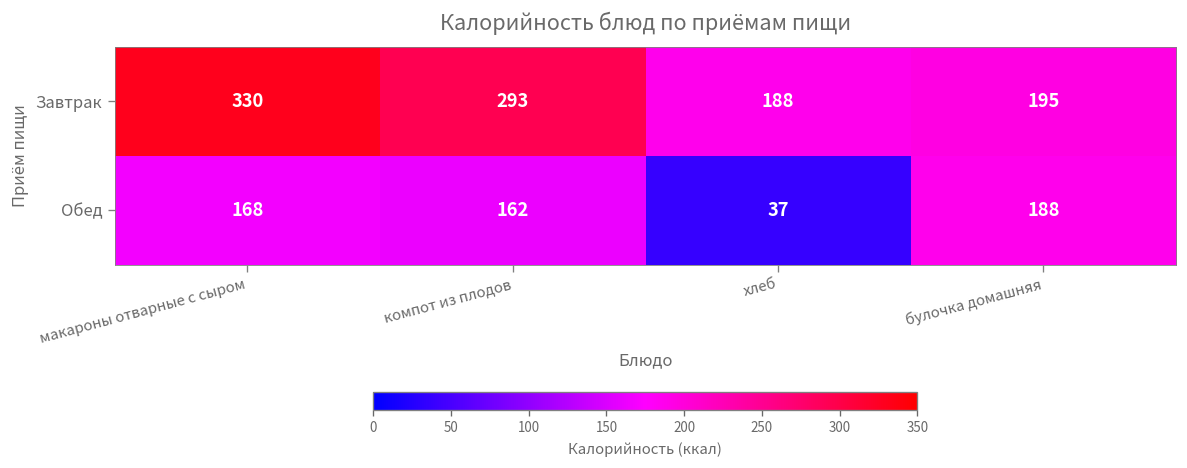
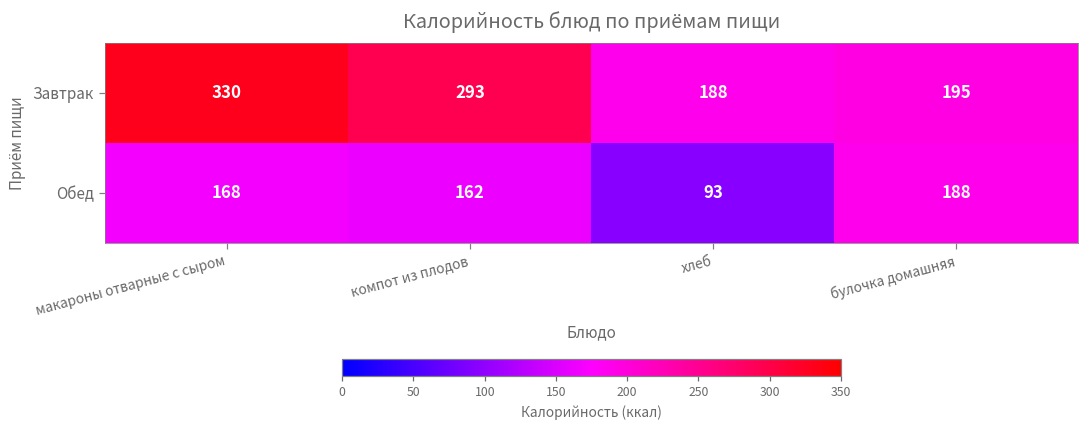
Обед, хлеб: 37 -> 93
